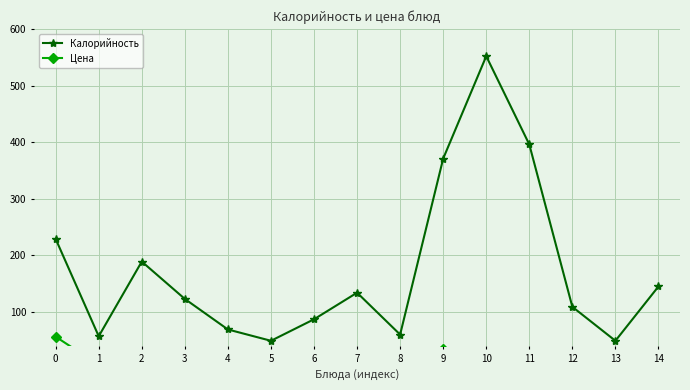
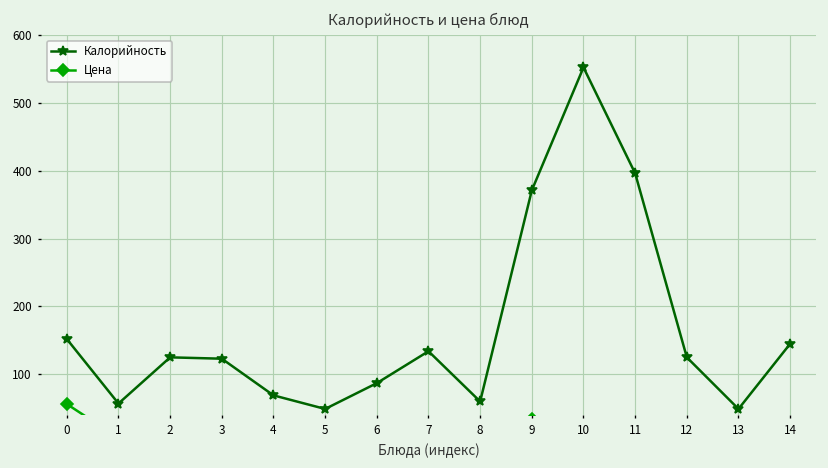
Калорийность, 0: 230 -> 150
Калорийность, 2: 190 -> 130
Калорийность, 12: 110 -> 130
